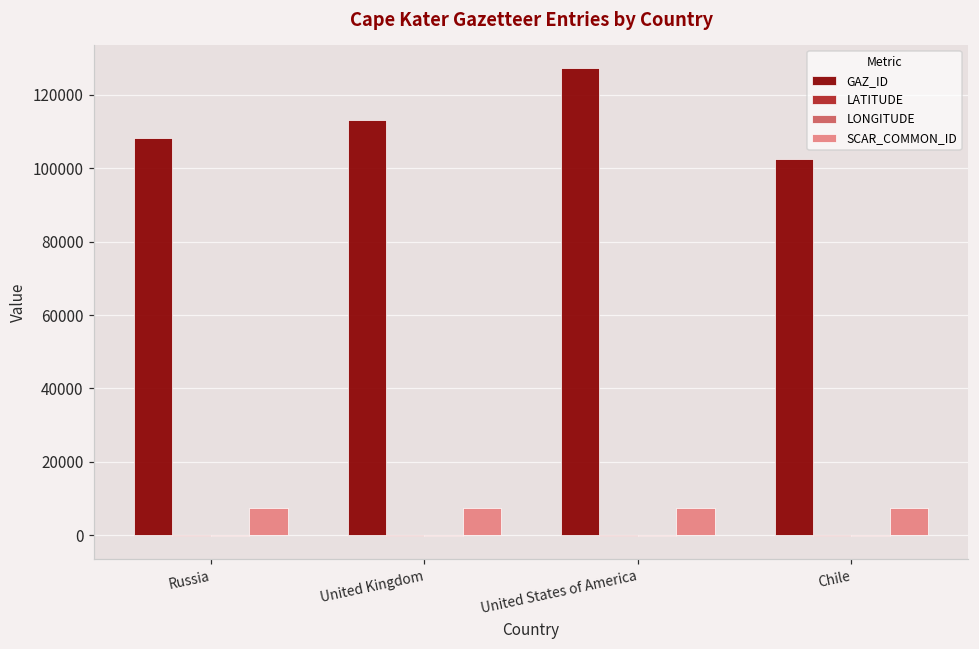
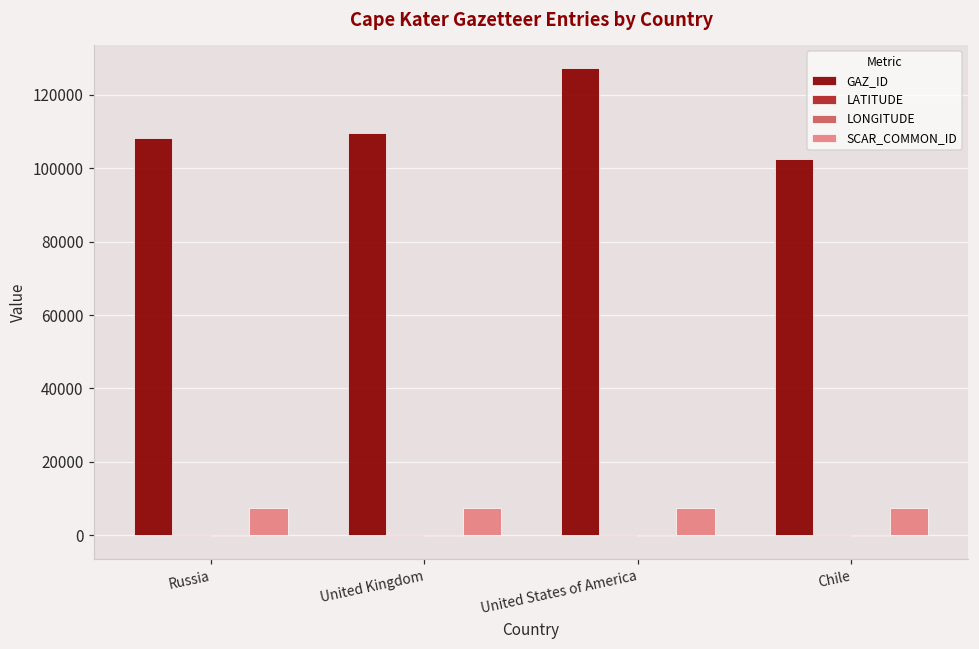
GAZ_ID, United Kingdom: 113000 -> 110000
